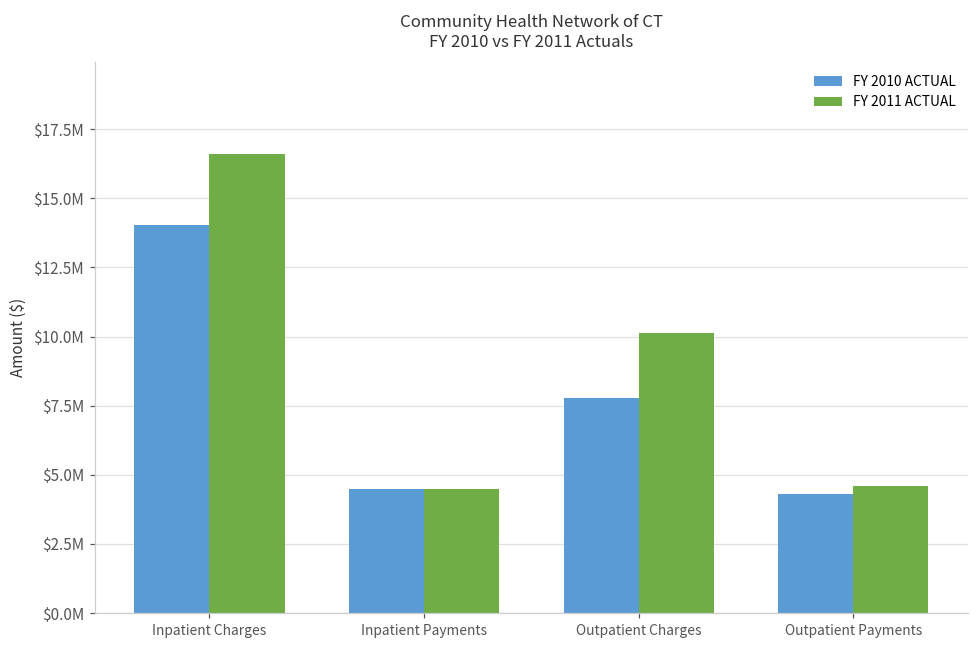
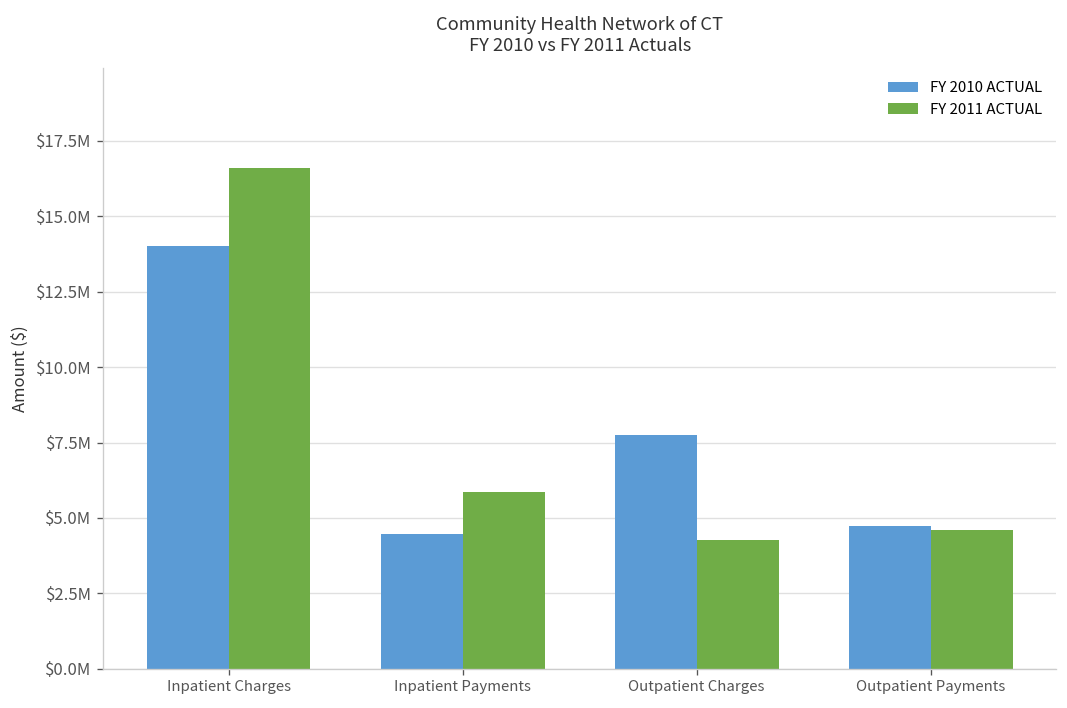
FY 2011 ACTUAL, Inpatient Payments: $4500000 -> $5900000
FY 2011 ACTUAL, Outpatient Charges: $10100000 -> $4300000
FY 2010 ACTUAL, Outpatient Payments: $4300000 -> $4700000
